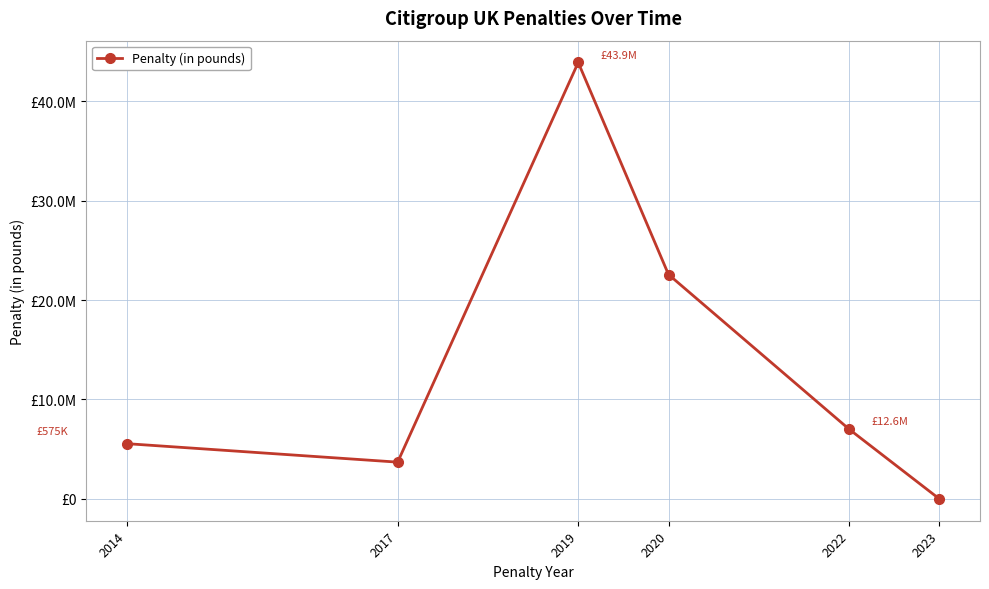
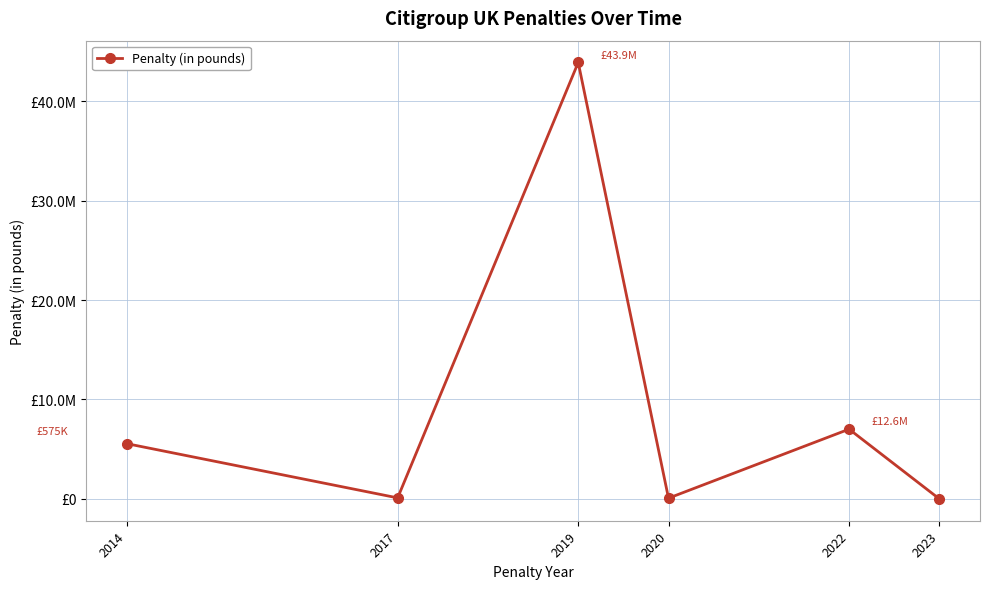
2017: £4000000 -> £0
2020: £23000000 -> £0
